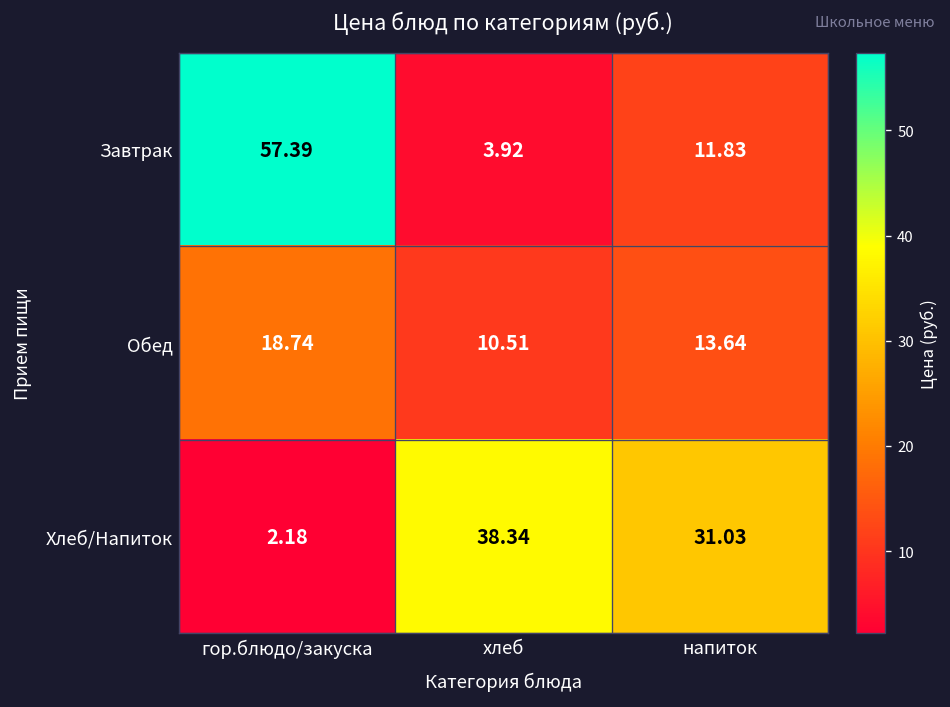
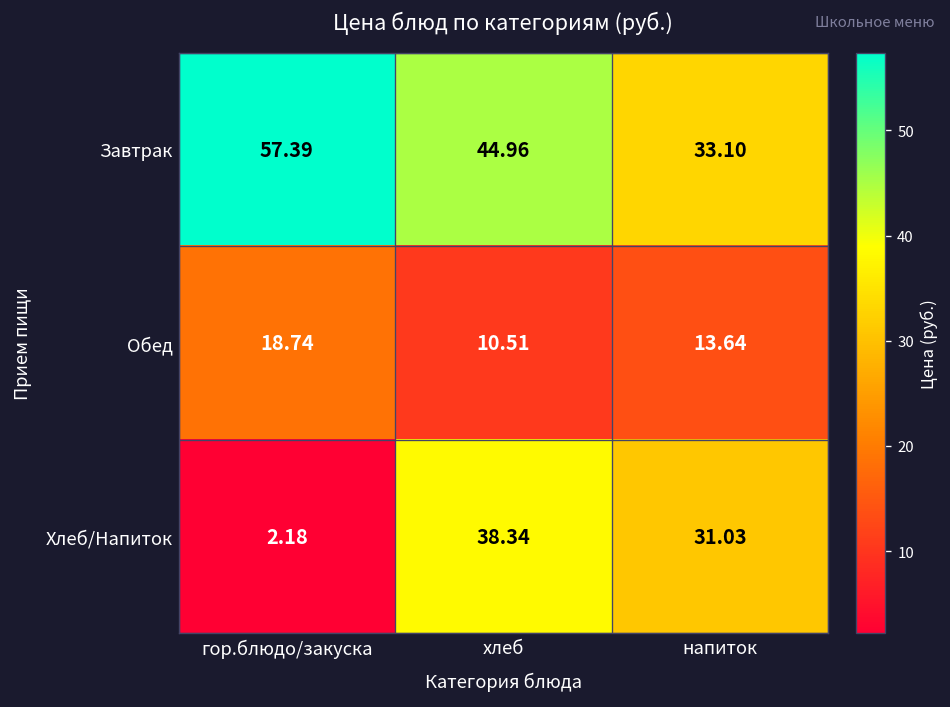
Завтрак, хлеб: 3.92 -> 44.96
Завтрак, напиток: 11.83 -> 33.10
